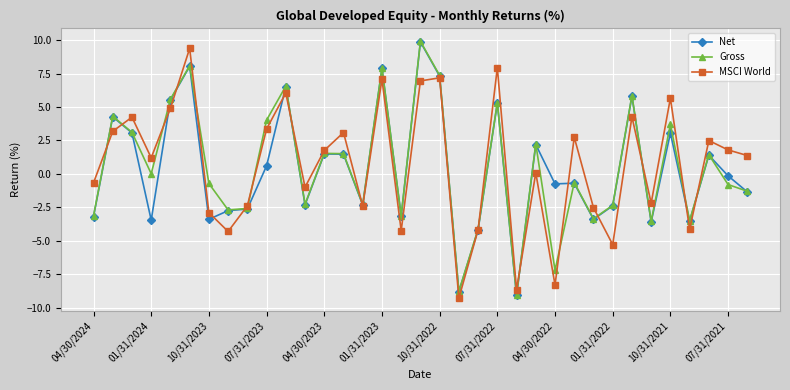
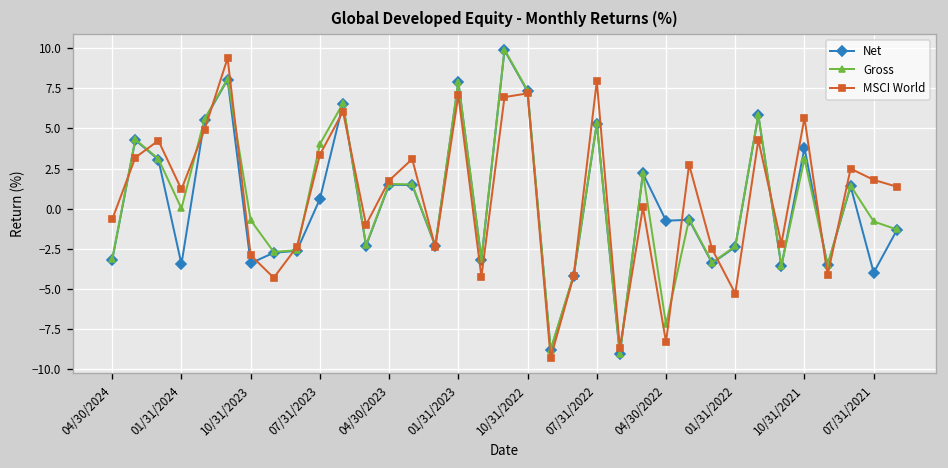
Net, 10/31/2021: 3.1 -> 3.8
Gross, 10/31/2021: 3.7 -> 3.1
Net, 07/31/2021: -0.2 -> -4.0
